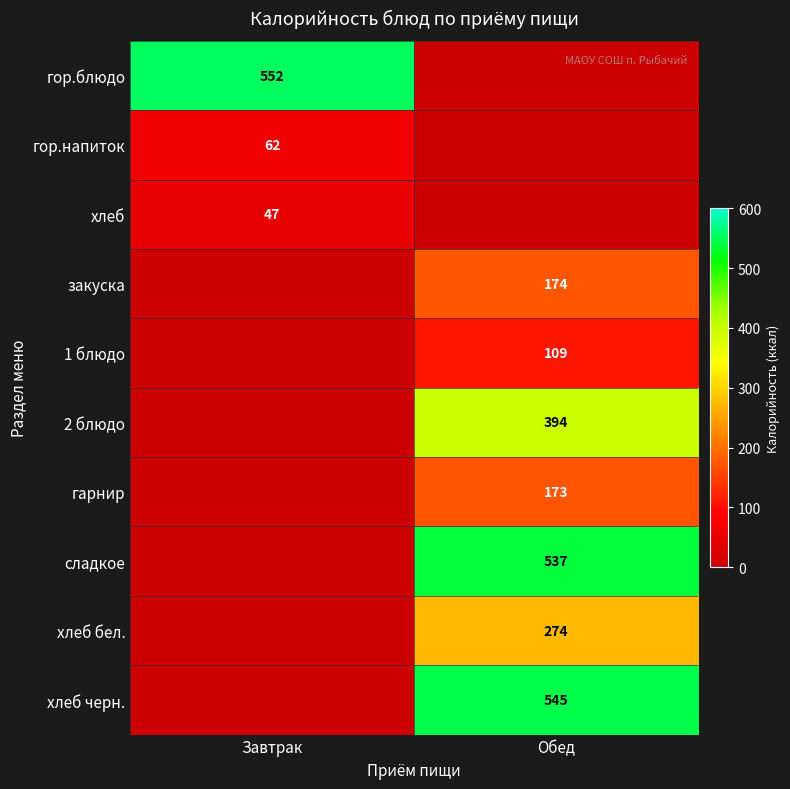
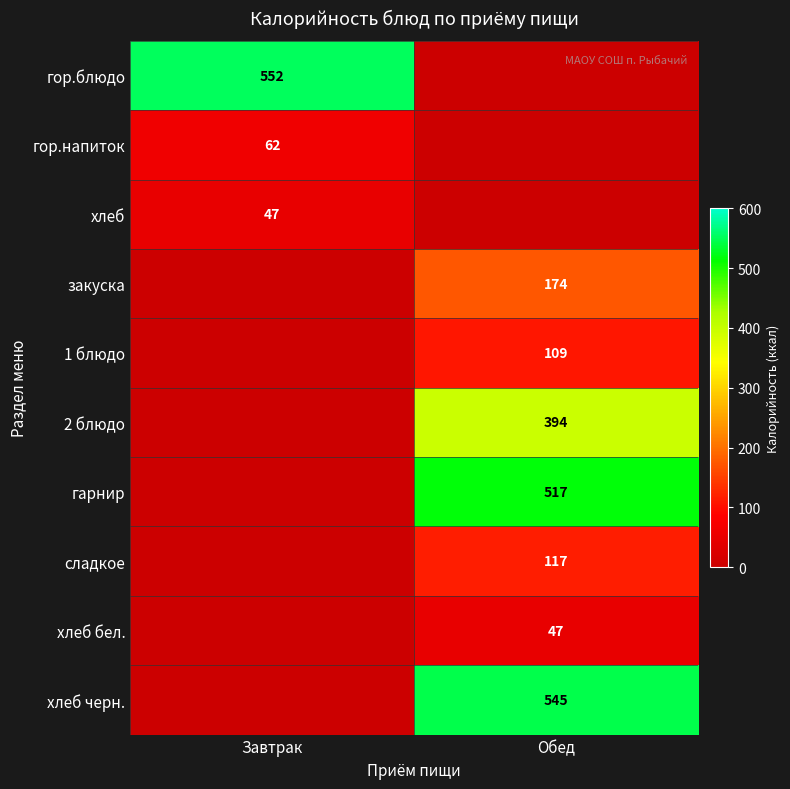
гарнир, Обед: 173 -> 517
сладкое, Обед: 537 -> 117
хлеб бел., Обед: 274 -> 47
